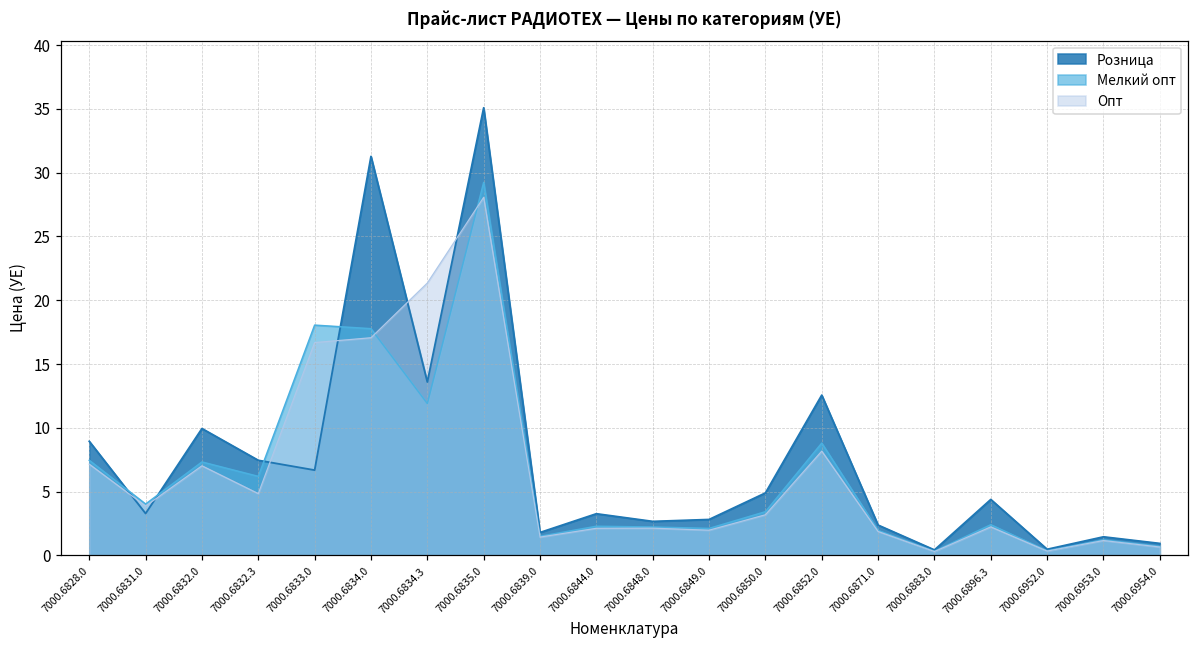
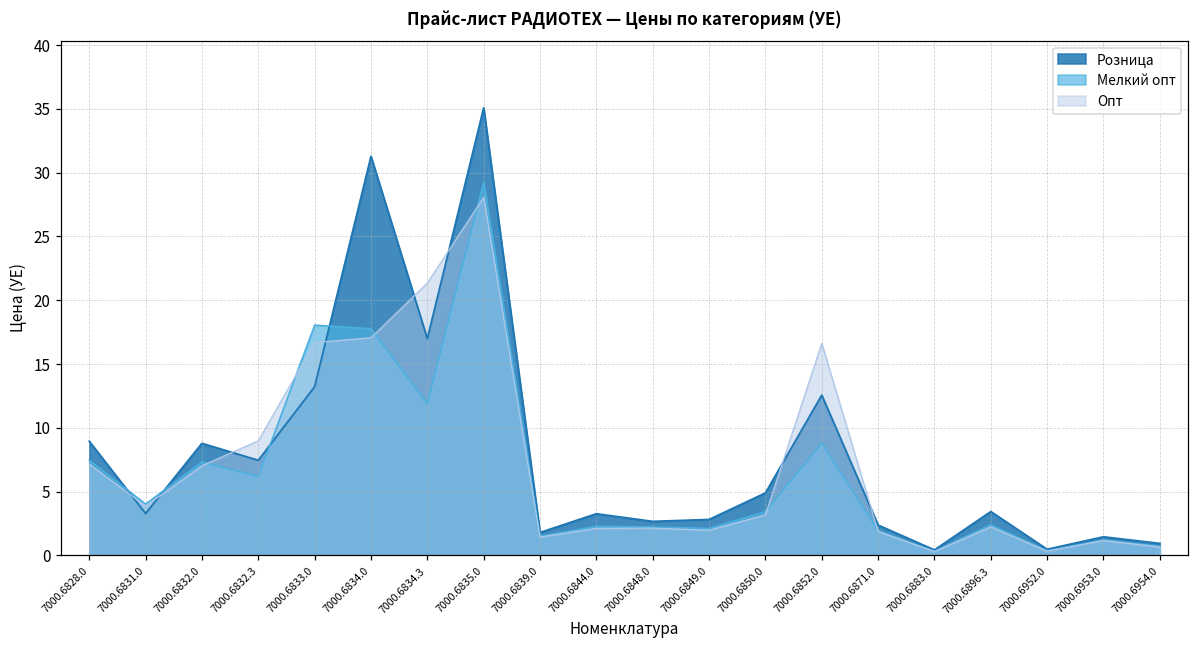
Розница, 7000.6832.0: 9.9 -> 8.8
Опт, 7000.6832.3: 4.8 -> 9.0
Розница, 7000.6833.0: 6.7 -> 13.2
Розница, 7000.6834.3: 13.6 -> 17.0
Опт, 7000.6852.0: 8.2 -> 16.6
Розница, 7000.6896.3: 4.4 -> 3.4
